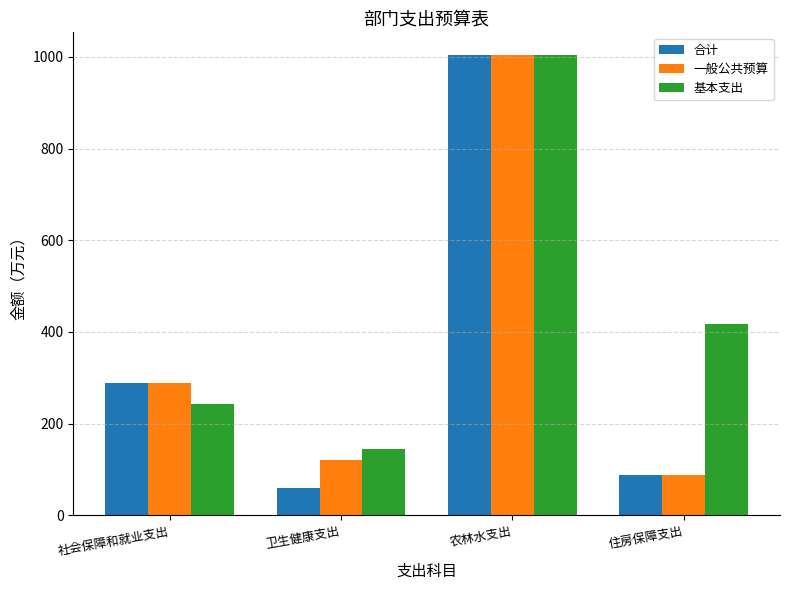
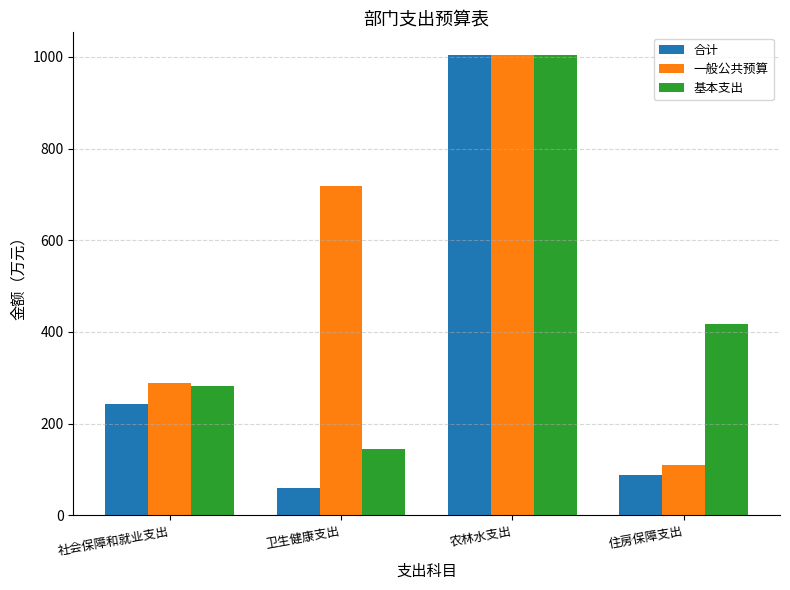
合计, 社会保障和就业支出: 290 -> 240
基本支出, 社会保障和就业支出: 240 -> 280
一般公共预算, 卫生健康支出: 120 -> 720
一般公共预算, 住房保障支出: 90 -> 110
